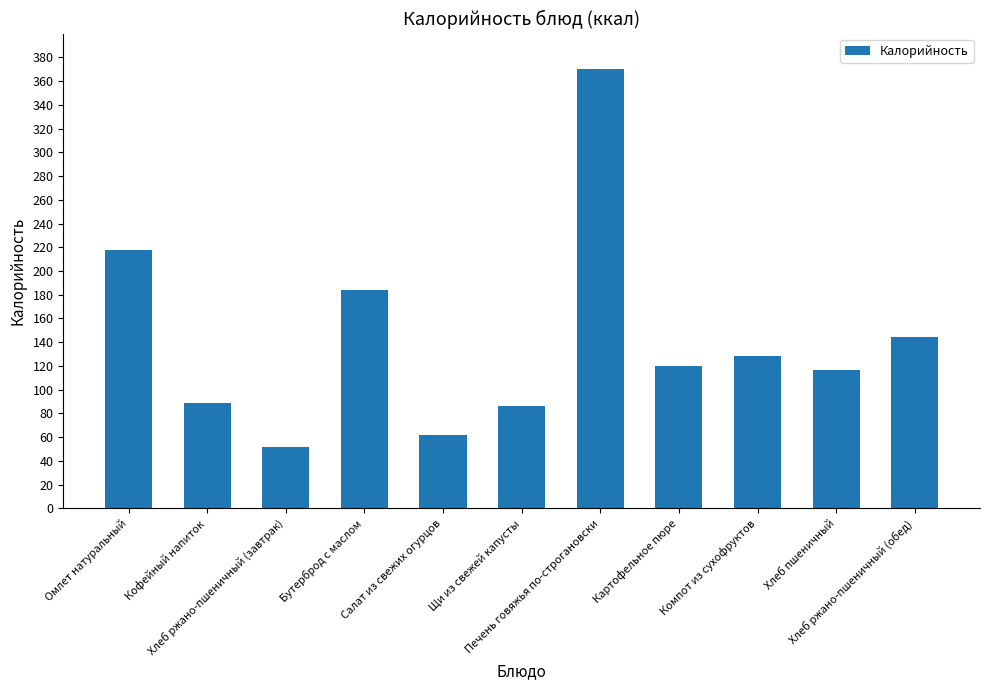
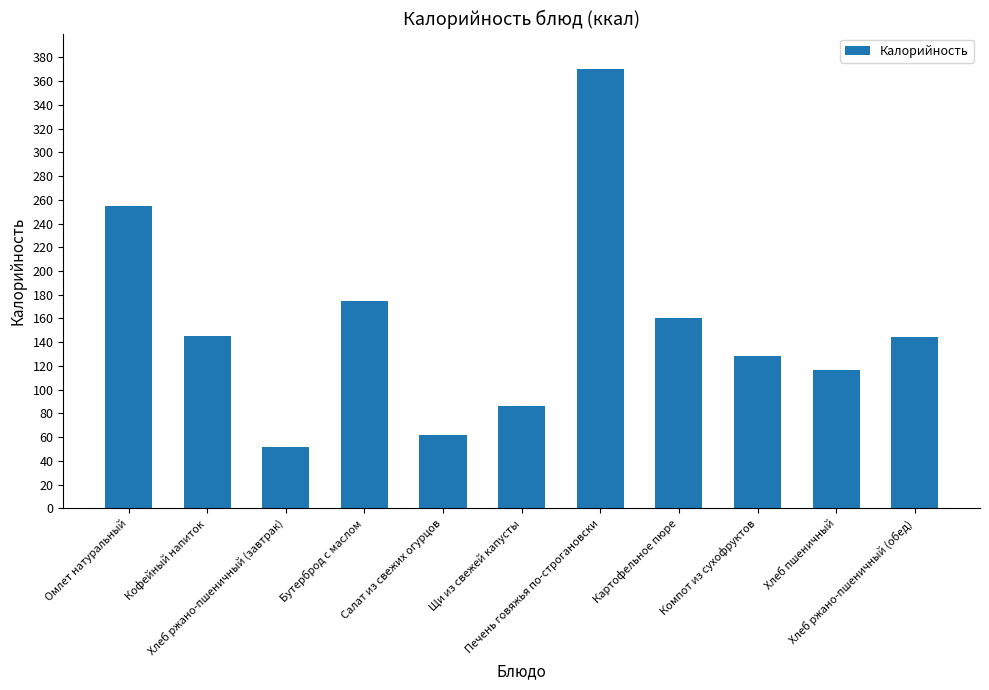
Омлет натуральный: 218 -> 255
Кофейный напиток: 89 -> 145
Бутерброд с маслом: 184 -> 175
Картофельное пюре: 120 -> 160
